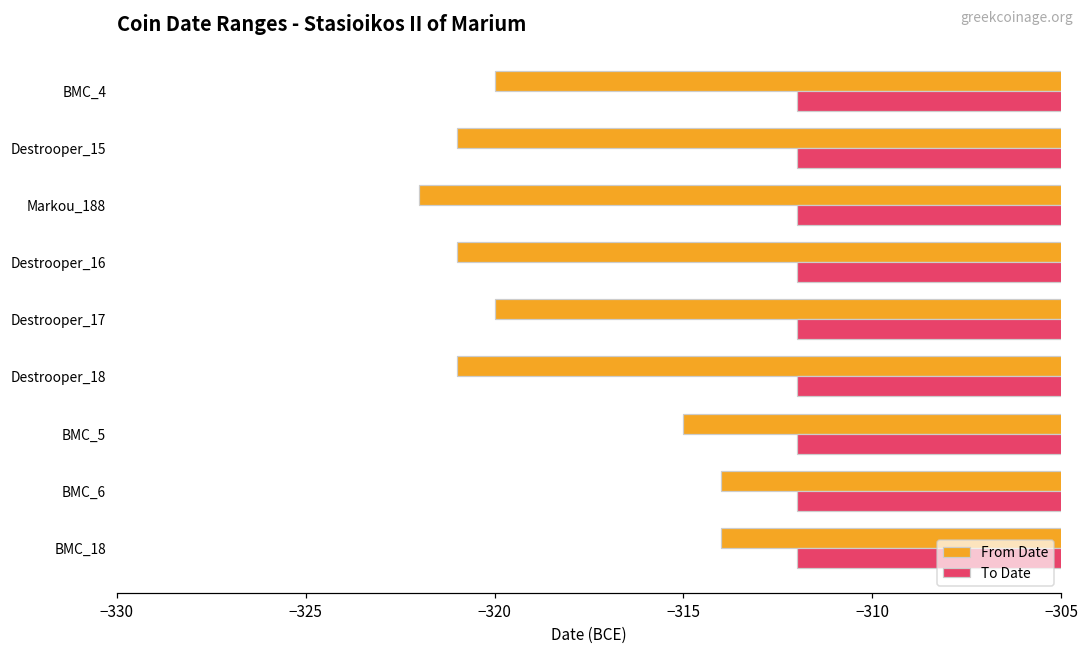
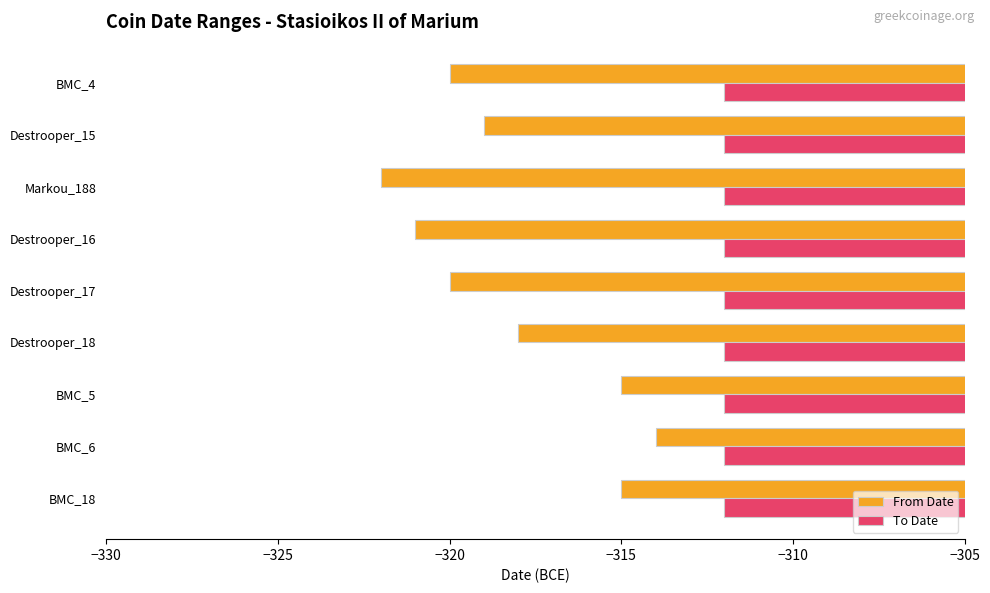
From Date, Destrooper_15: -321 -> -319
From Date, Destrooper_18: -321 -> -318
From Date, BMC_18: -314 -> -315
